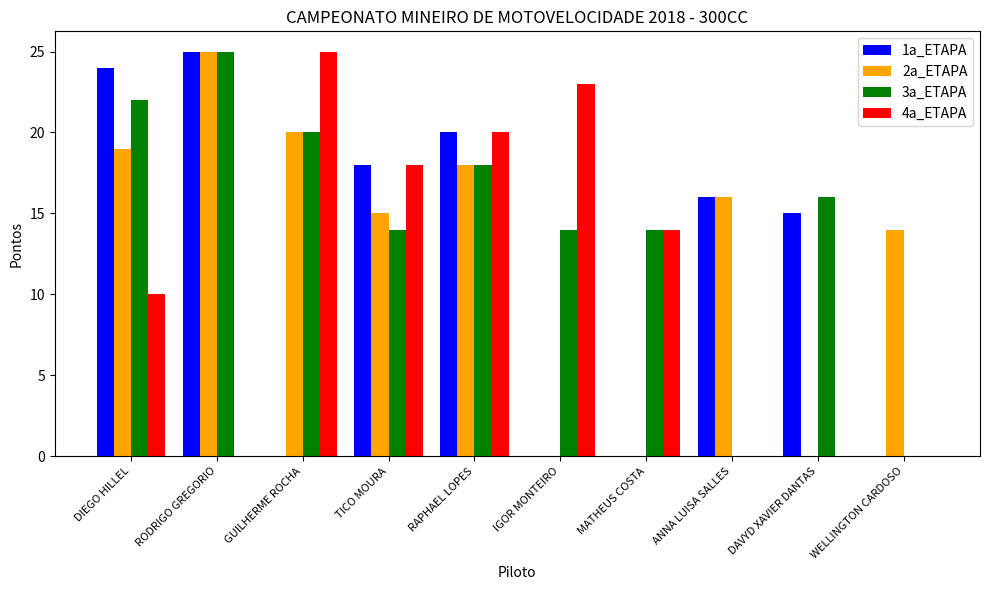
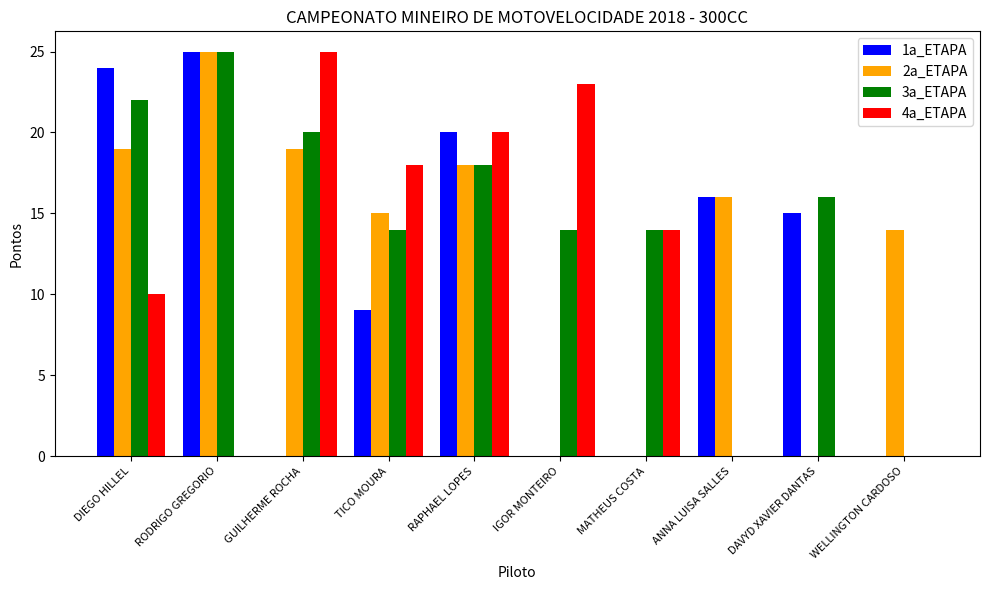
2a_ETAPA, GUILHERME ROCHA: 20 -> 19
1a_ETAPA, TICO MOURA: 18 -> 9
